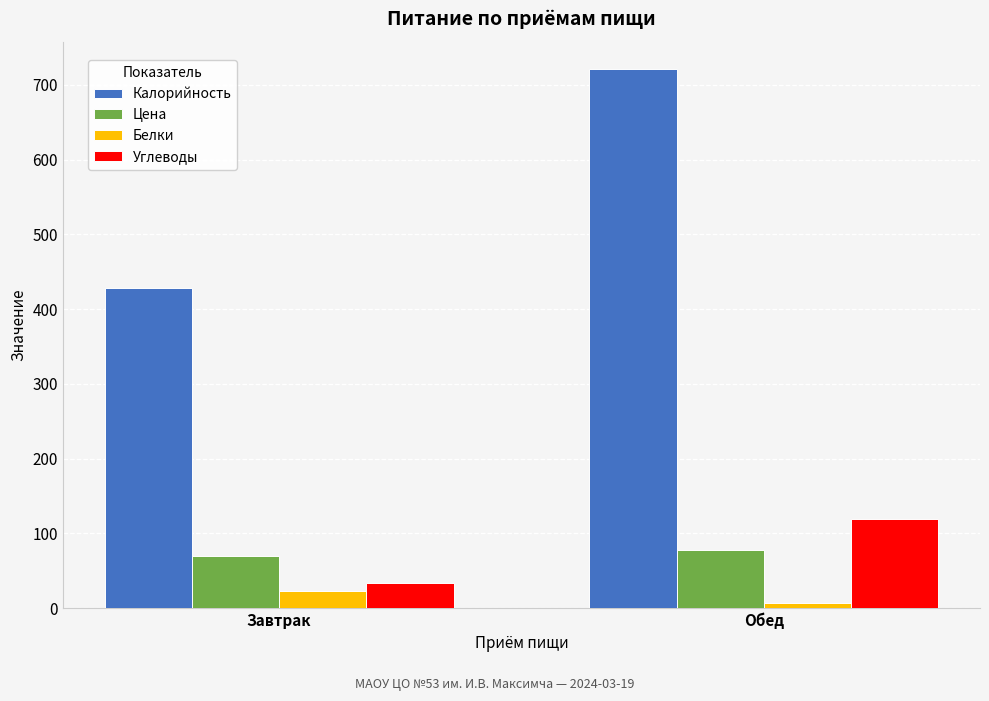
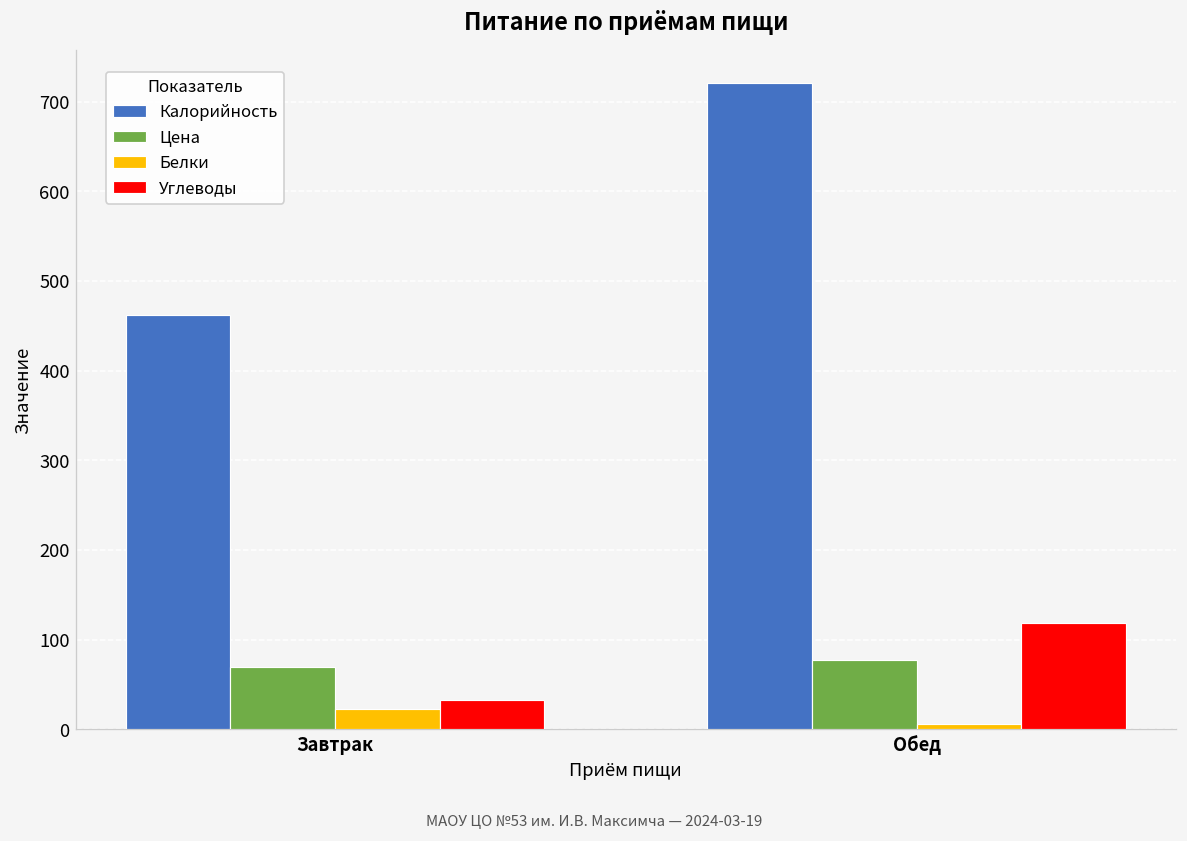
Калорийность, Завтрак: 430 -> 460
